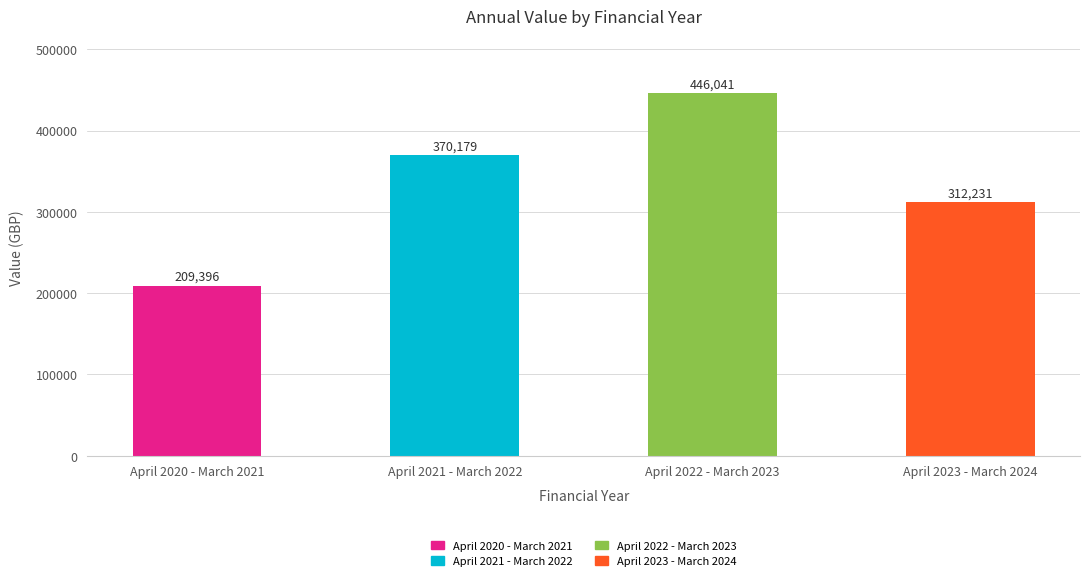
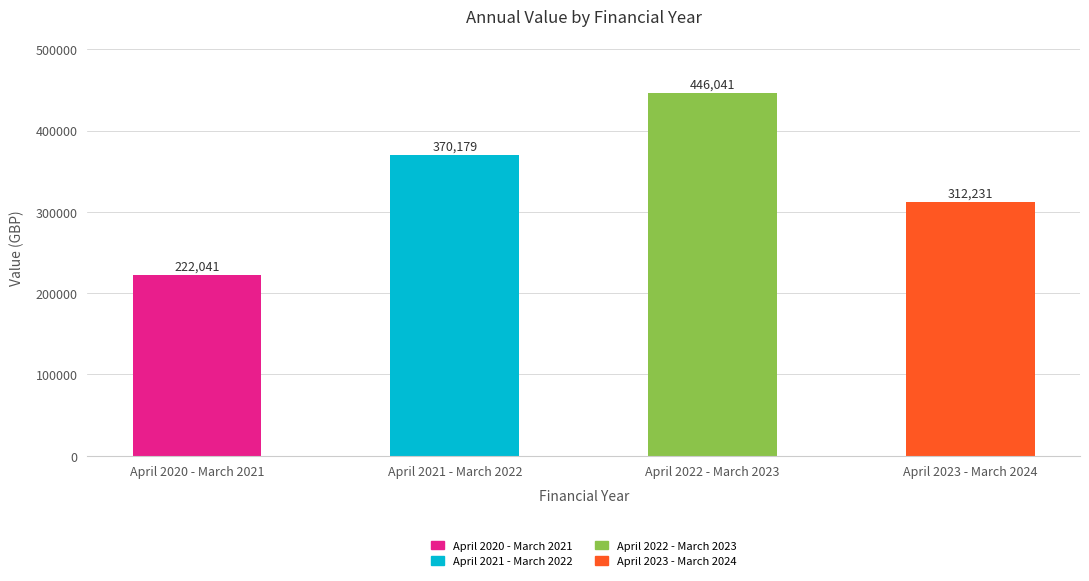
April 2020 - March 2021: 209,396 -> 222,041
